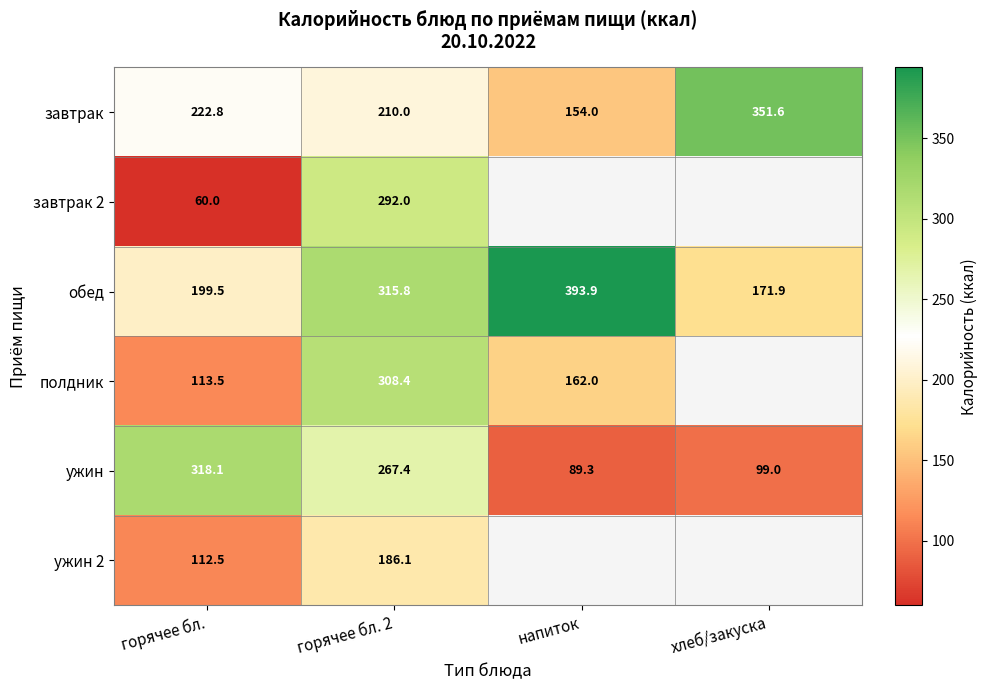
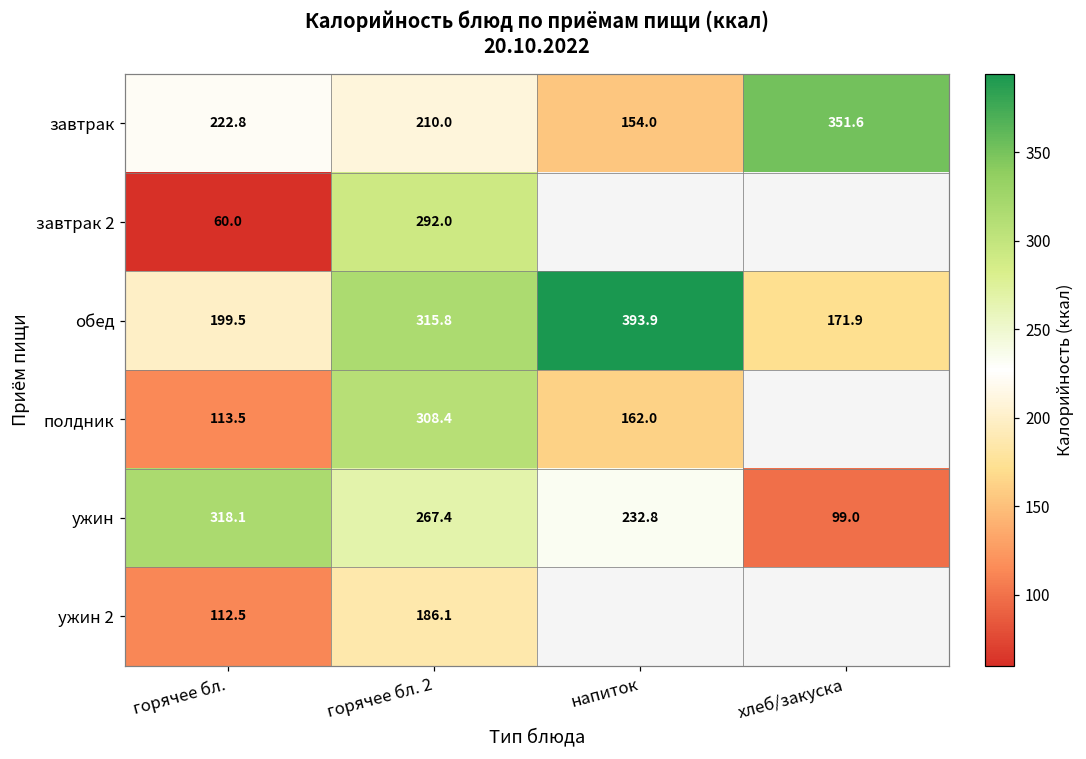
ужин, напиток: 89.3 -> 232.8
